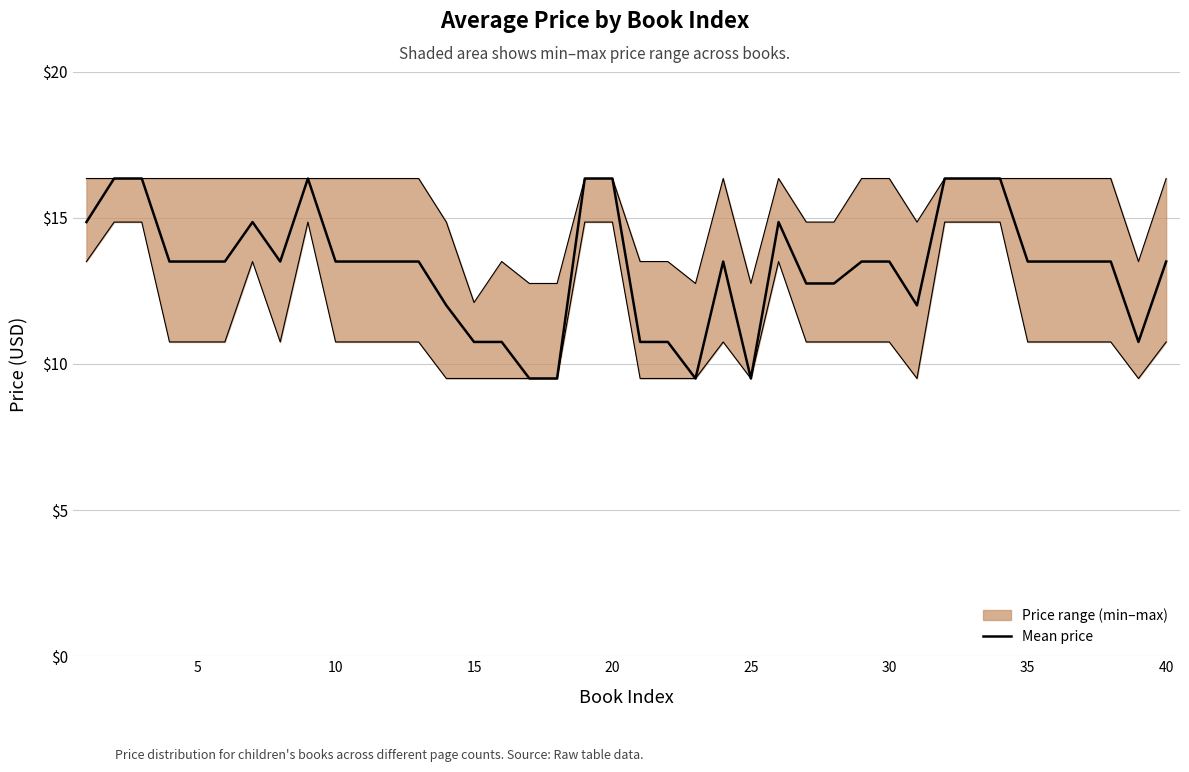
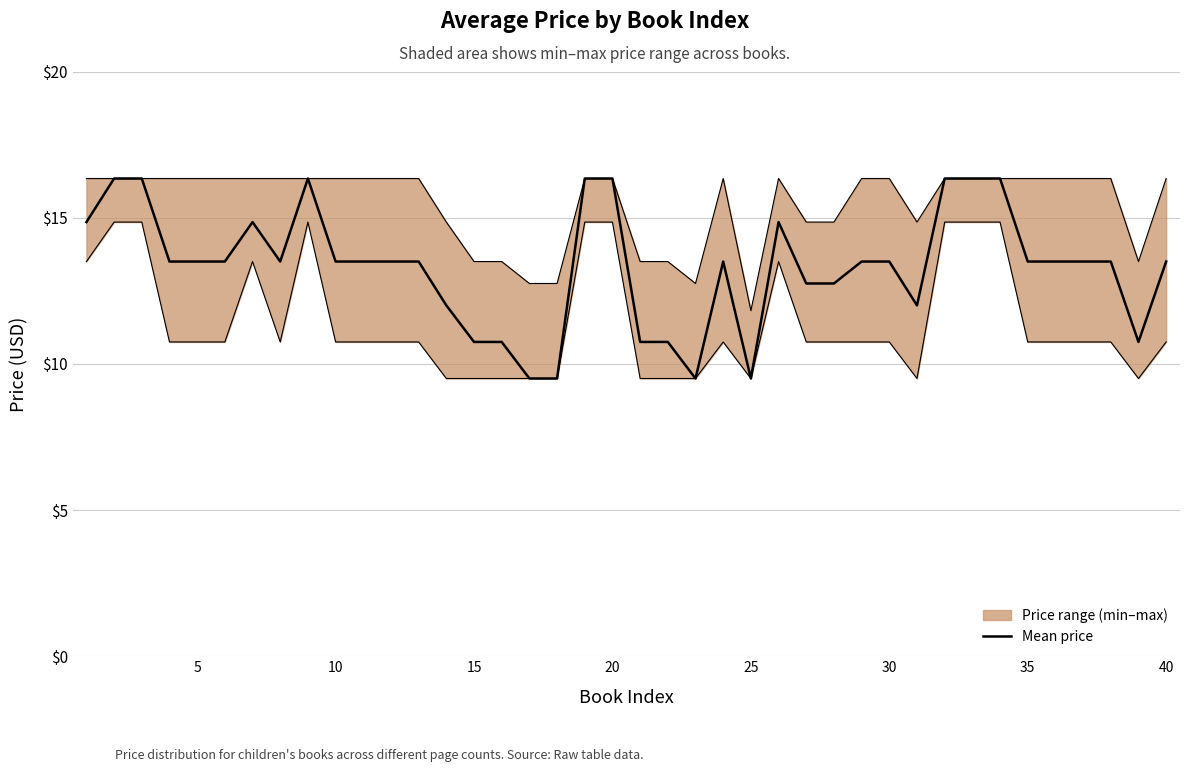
Price range (min–max), 15: $12.1 -> $13.5
Price range (min–max), 25: $12.8 -> $11.8
